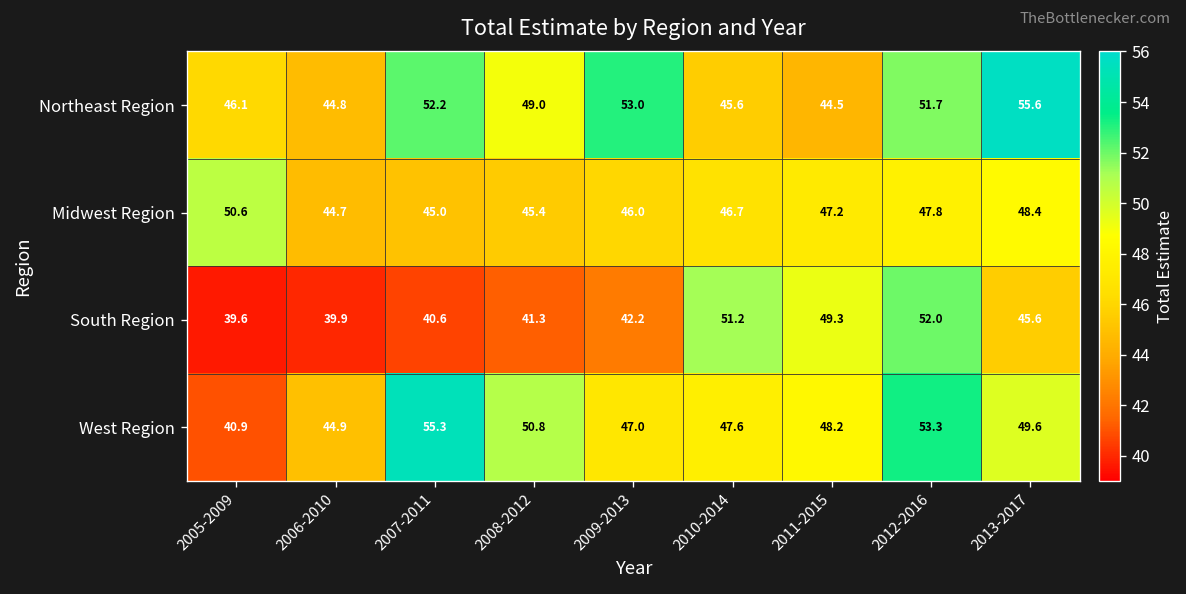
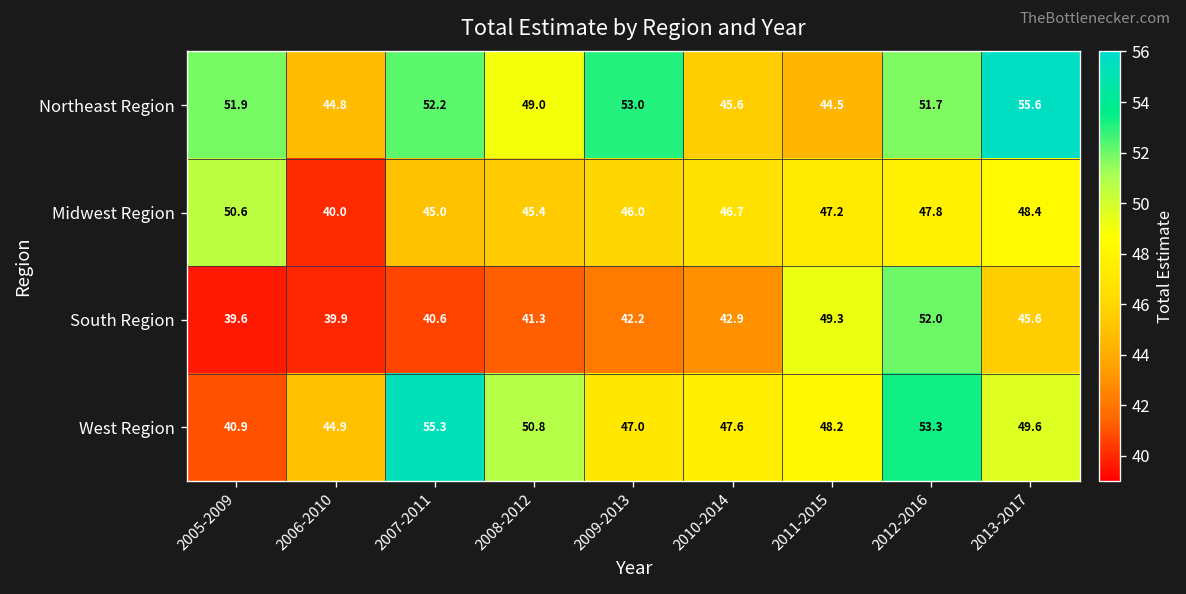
Northeast Region, 2005-2009: 46.1 -> 51.9
Midwest Region, 2006-2010: 44.7 -> 40.0
South Region, 2010-2014: 51.2 -> 42.9
